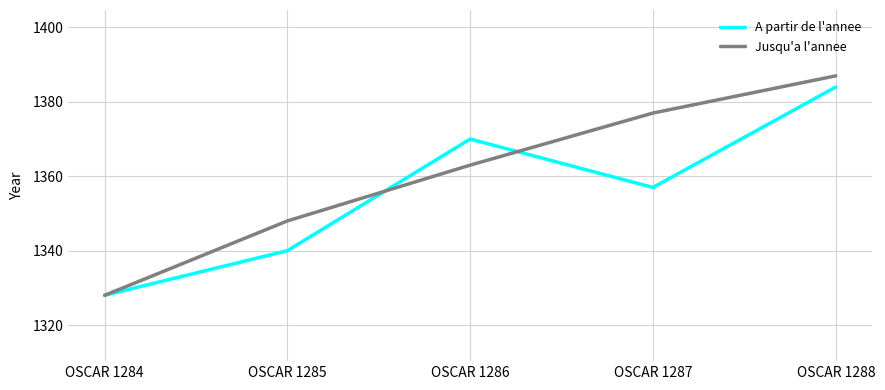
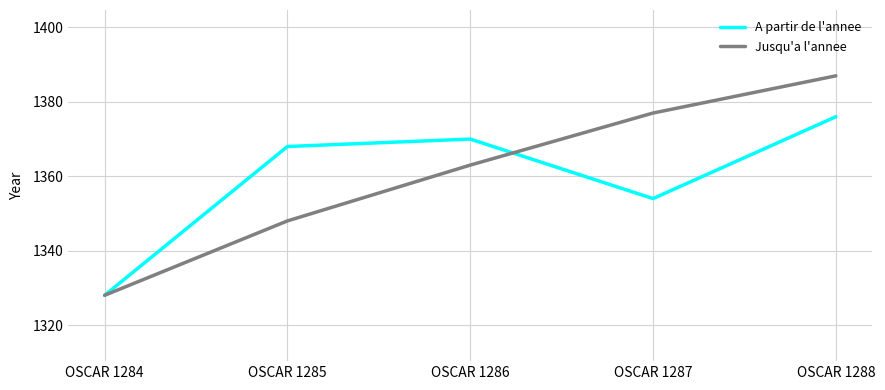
A partir de l'annee, OSCAR 1285: 1340 -> 1368
A partir de l'annee, OSCAR 1287: 1357 -> 1354
A partir de l'annee, OSCAR 1288: 1384 -> 1376
